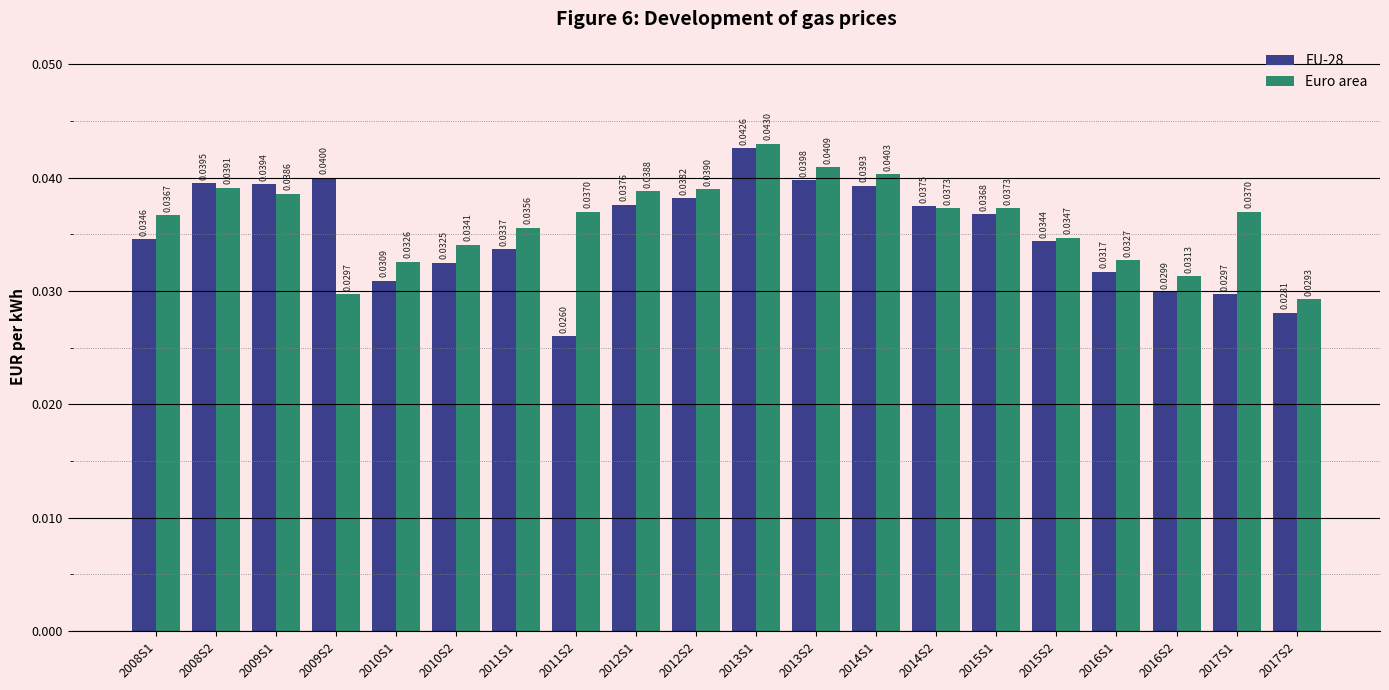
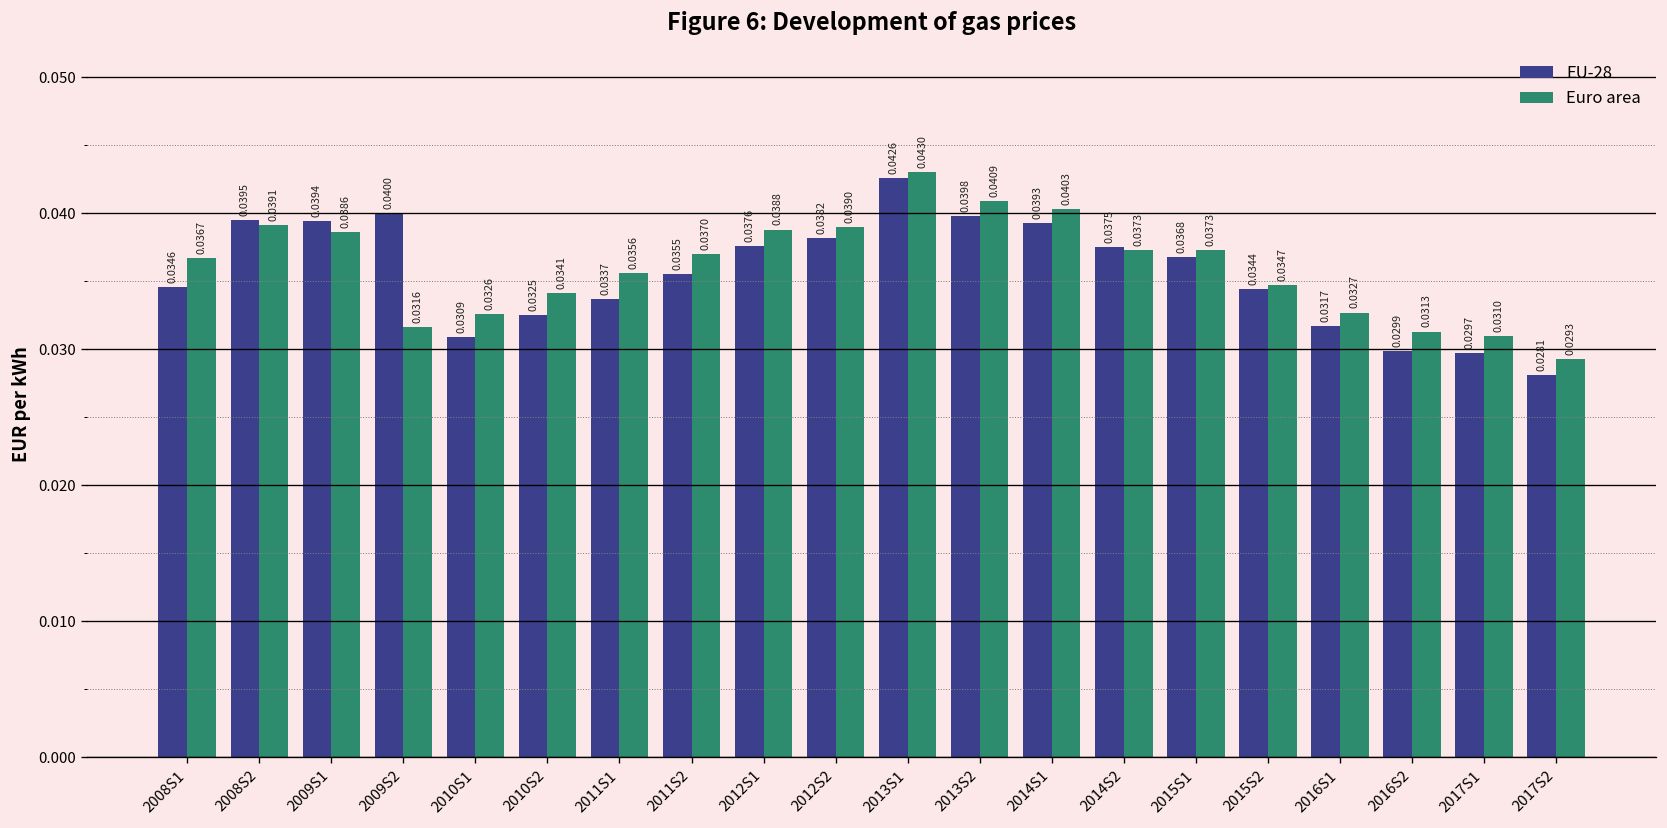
Euro area, 2009S2: 0.0297 -> 0.0316
EU-28, 2011S2: 0.0260 -> 0.0355
Euro area, 2017S1: 0.0370 -> 0.0310
